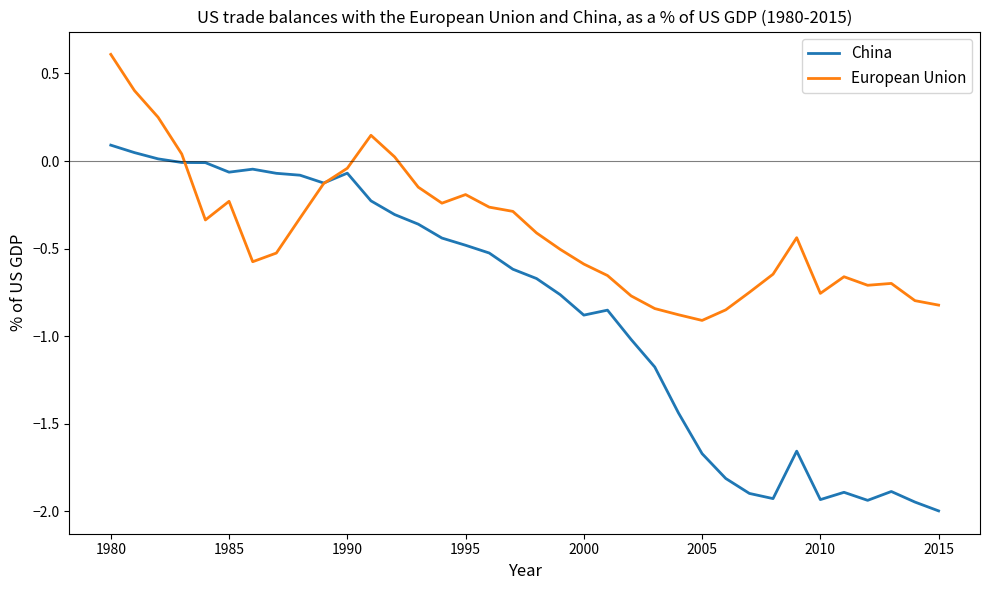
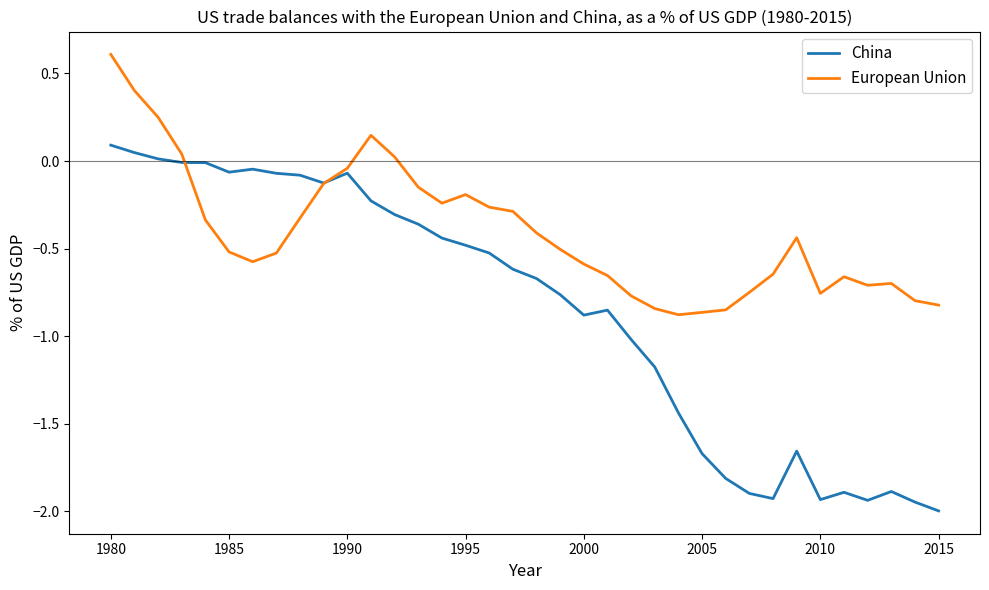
European Union, 1985: -0.23 -> -0.52
European Union, 2005: -0.91 -> -0.86
